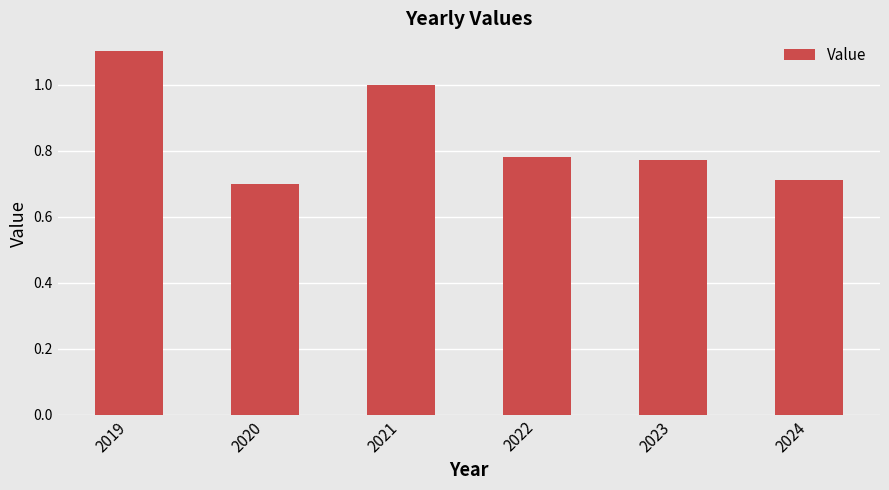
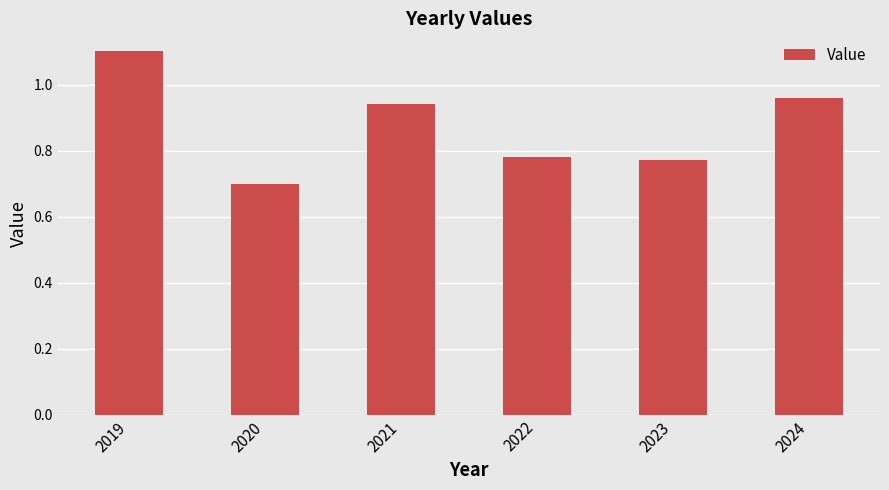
2021: 1.00 -> 0.94
2024: 0.71 -> 0.96
